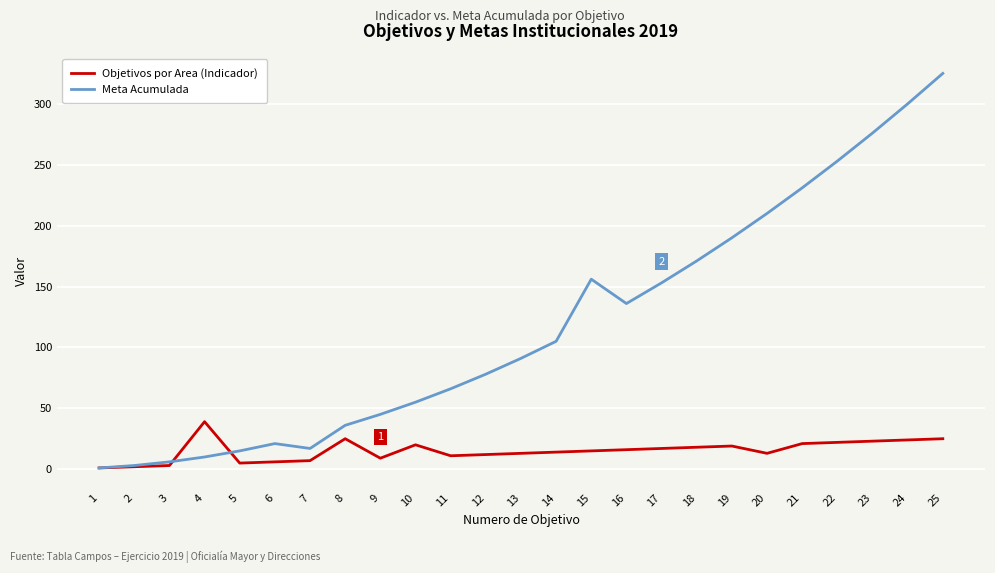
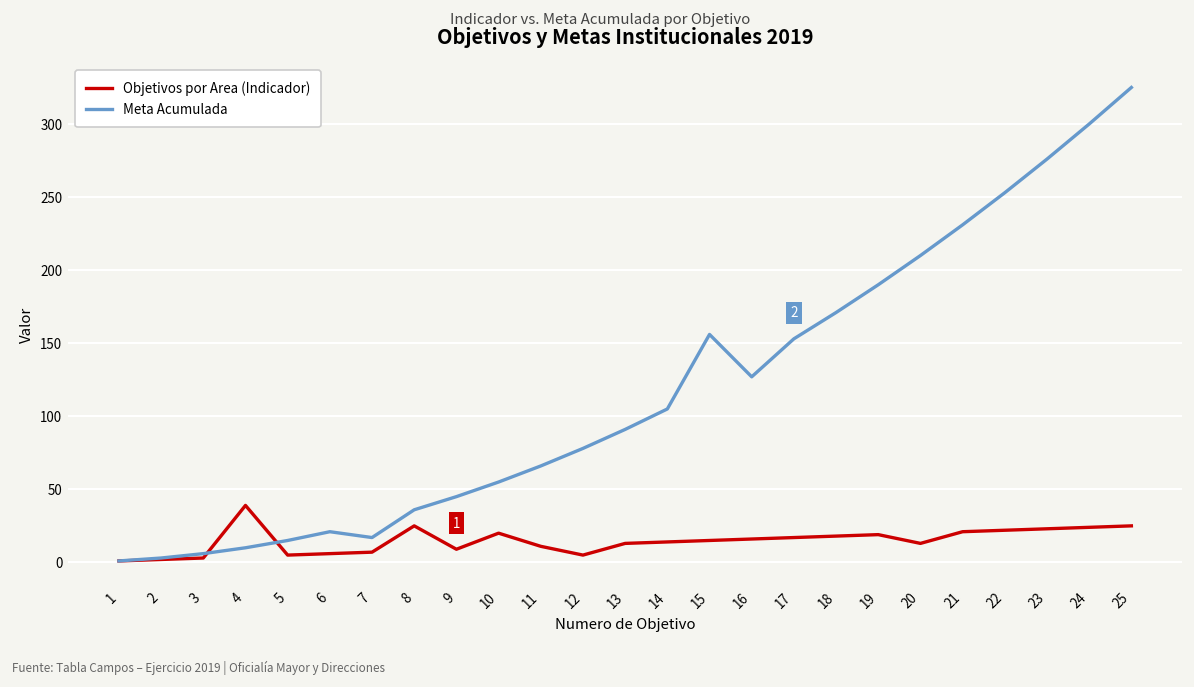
Objetivos por Area (Indicador), 12: 12 -> 5
Meta Acumulada, 16: 136 -> 127
